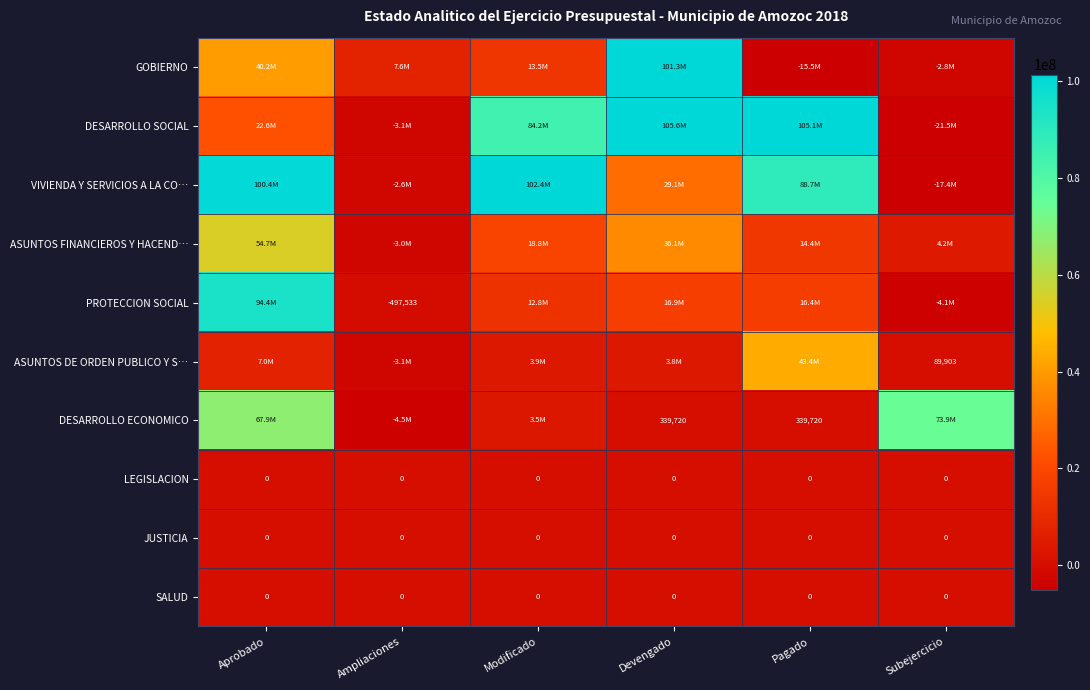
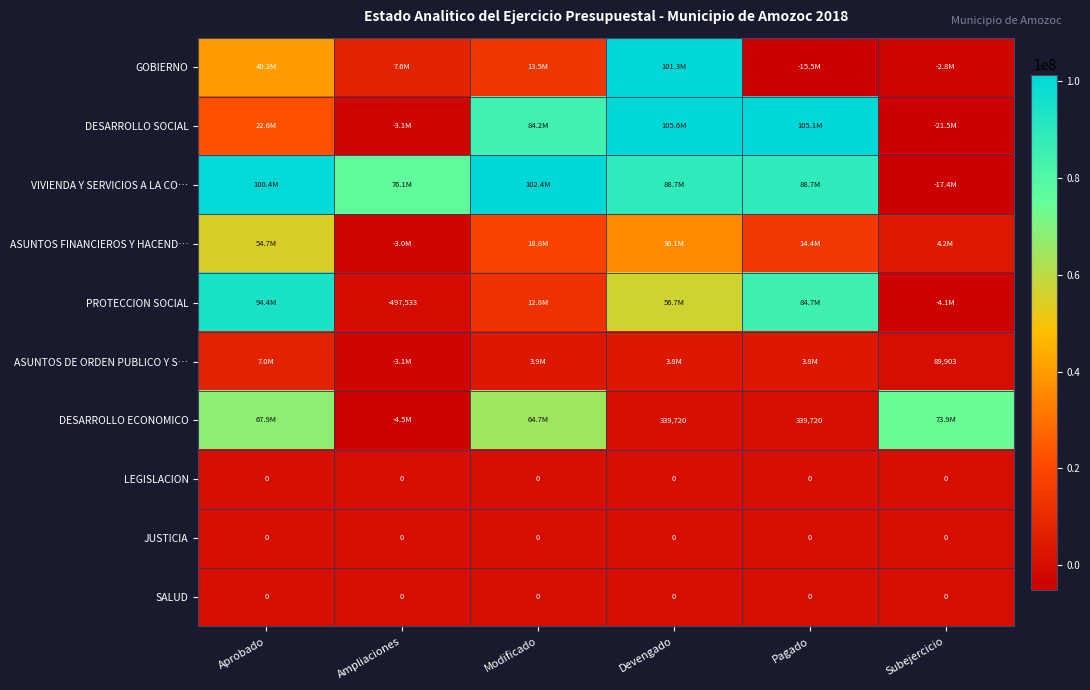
VIVIENDA Y SERVICIOS A LA CO…, Ampliaciones: -2.6M -> 76.1M
VIVIENDA Y SERVICIOS A LA CO…, Devengado: 29.1M -> 88.7M
PROTECCION SOCIAL, Devengado: 16.9M -> 56.7M
PROTECCION SOCIAL, Pagado: 16.4M -> 84.7M
ASUNTOS DE ORDEN PUBLICO Y S…, Pagado: 43.4M -> 3.8M
DESARROLLO ECONOMICO, Modificado: 3.5M -> 64.7M
